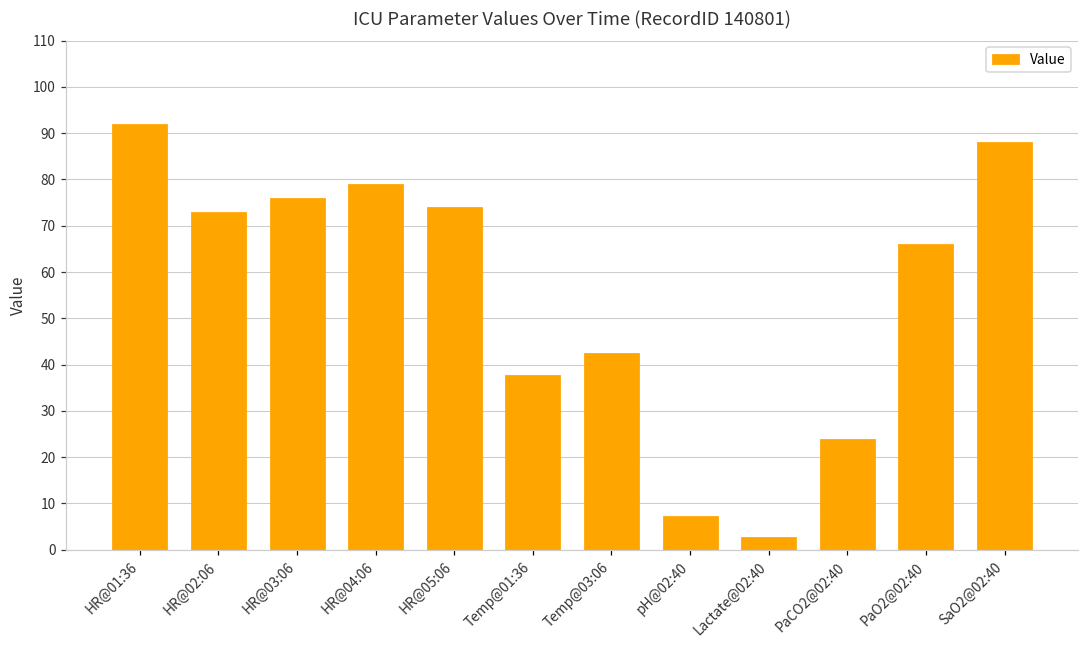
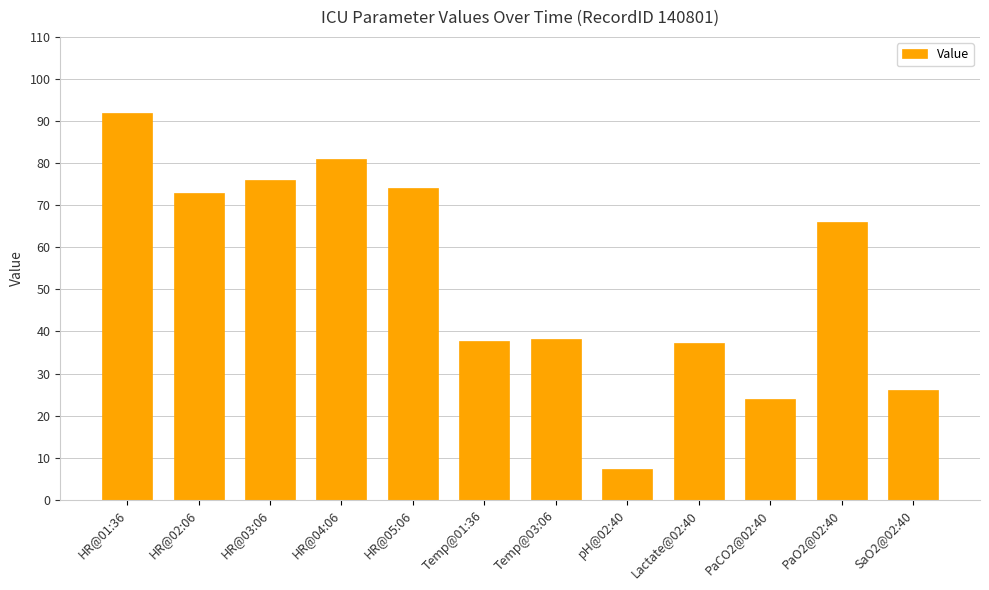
HR@04:06: 79 -> 81
Temp@03:06: 42 -> 38
Lactate@02:40: 3 -> 37
SaO2@02:40: 88 -> 26
